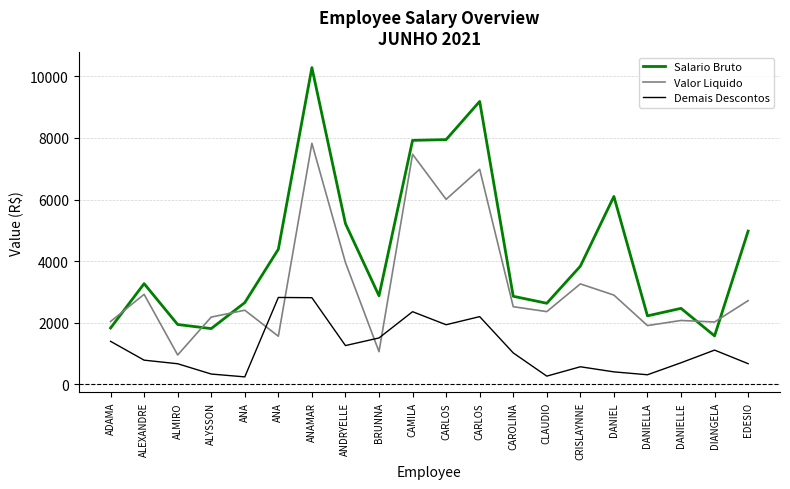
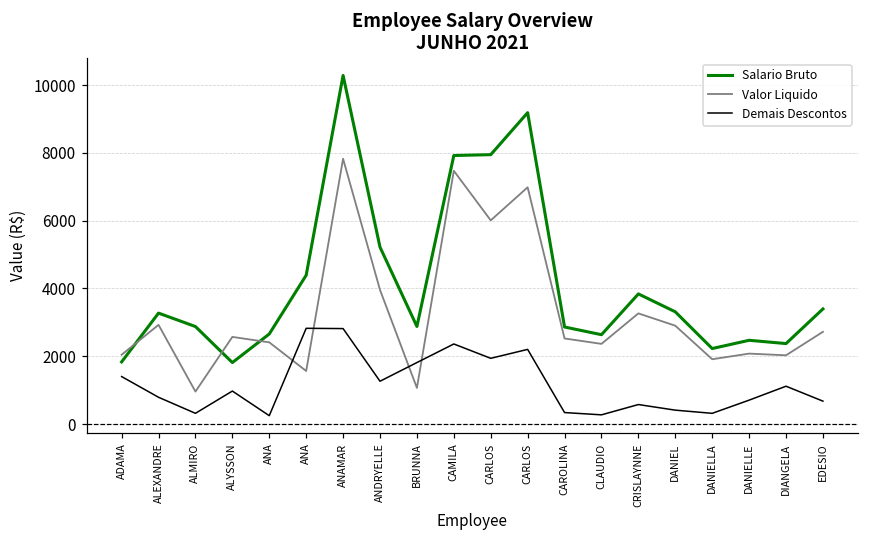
Salario Bruto, ALMIRO: 1900 -> 2900
Demais Descontos, ALMIRO: 700 -> 300
Valor Liquido, ALYSSON: 2200 -> 2600
Demais Descontos, ALYSSON: 300 -> 1000
Demais Descontos, BRUNNA: 1500 -> 1800
Demais Descontos, CAROLINA: 1000 -> 300
Salario Bruto, DANIEL: 6100 -> 3300
Salario Bruto, DIANGELA: 1600 -> 2400
Salario Bruto, EDESIO: 5000 -> 3400
